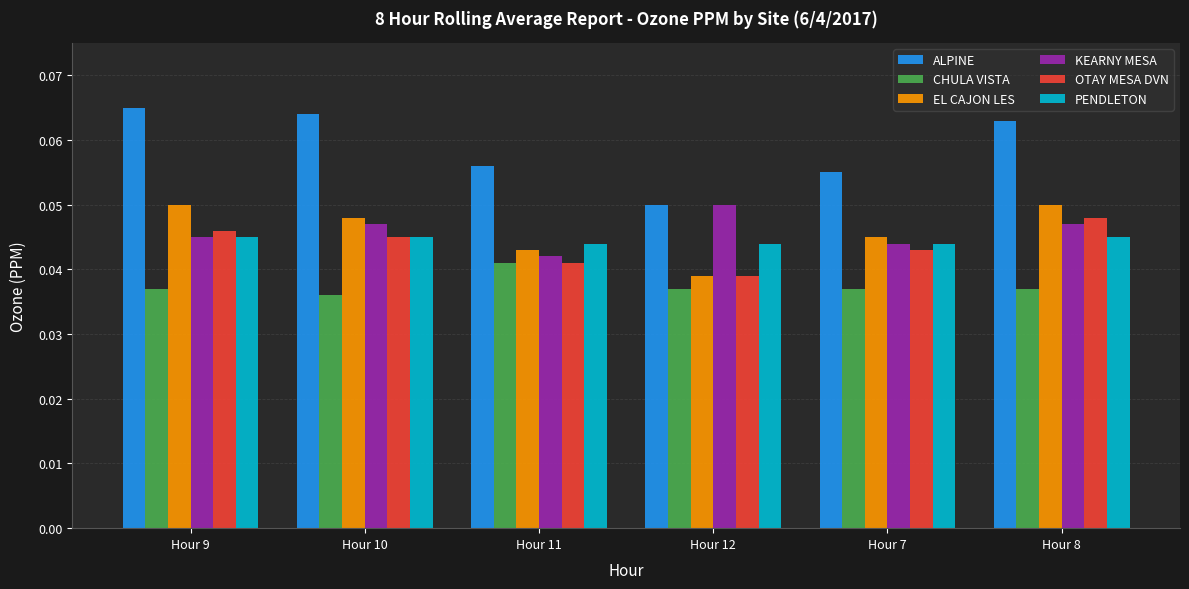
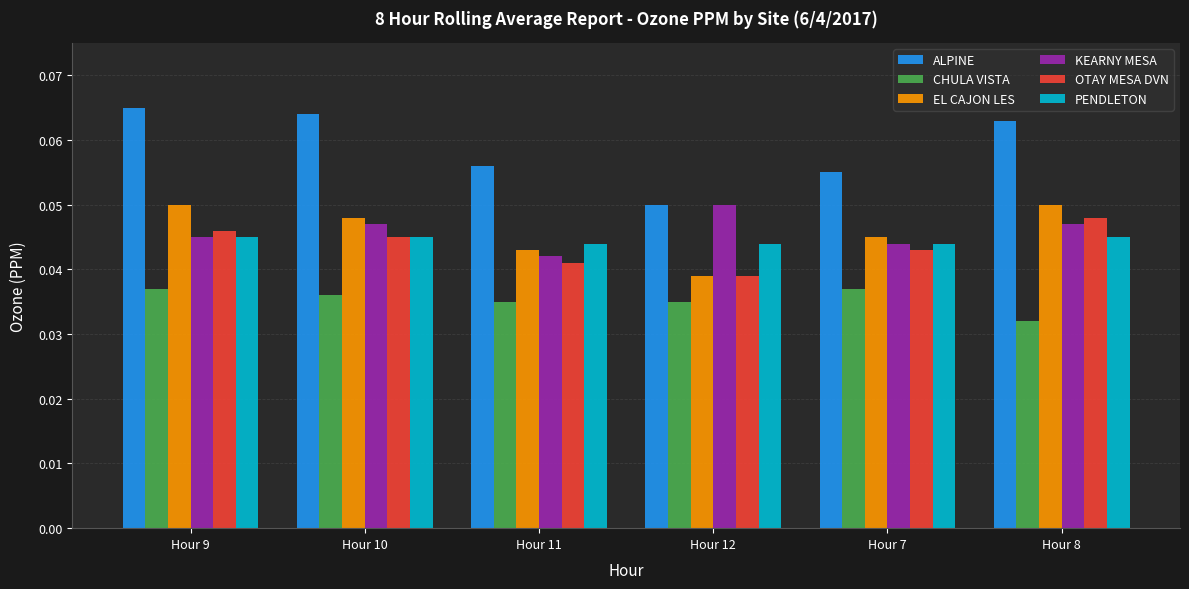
CHULA VISTA, Hour 11: 0.041 -> 0.035
CHULA VISTA, Hour 12: 0.037 -> 0.035
CHULA VISTA, Hour 8: 0.037 -> 0.032
